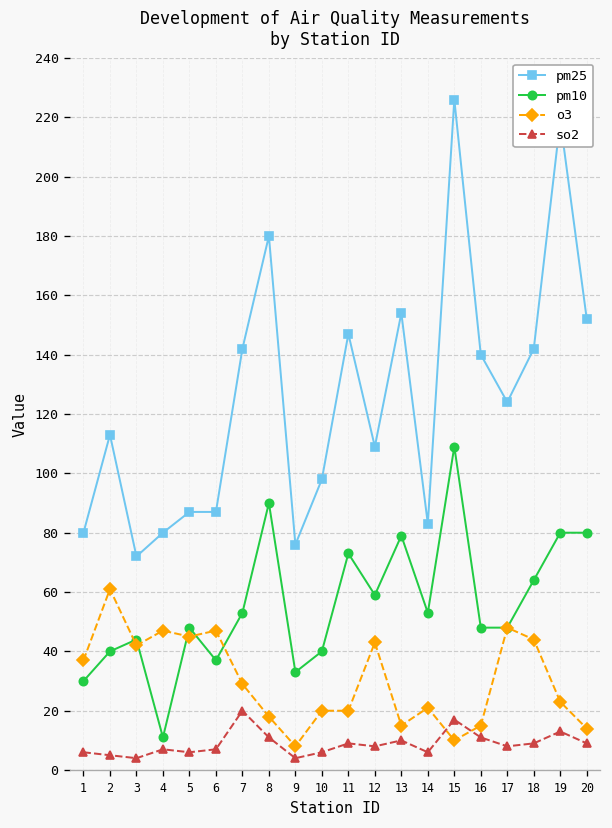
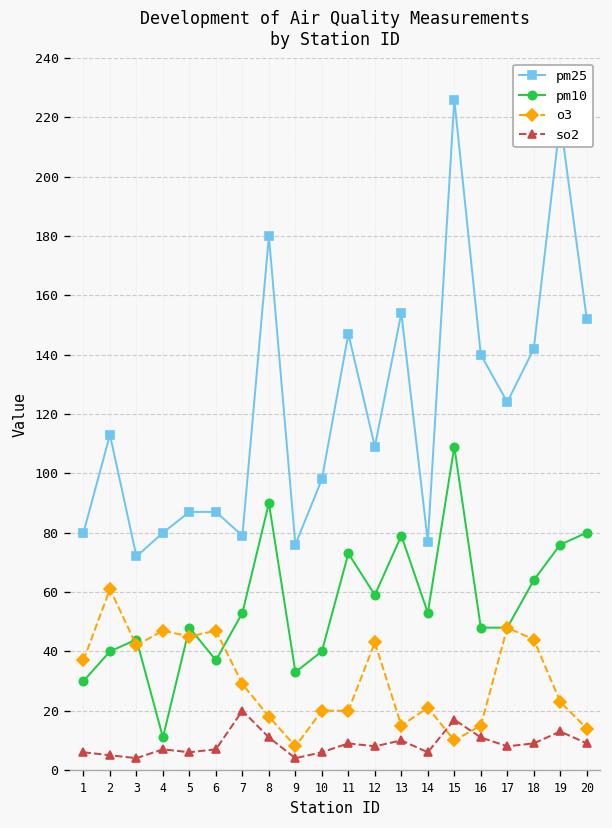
pm25, 7: 142 -> 79
pm25, 14: 83 -> 77
pm10, 19: 80 -> 76
